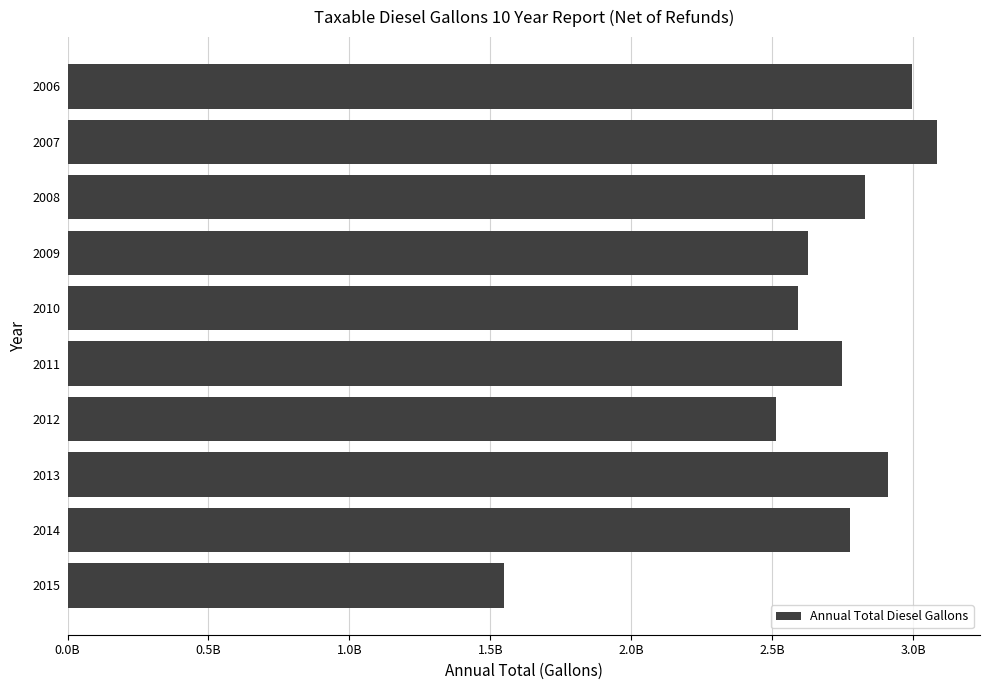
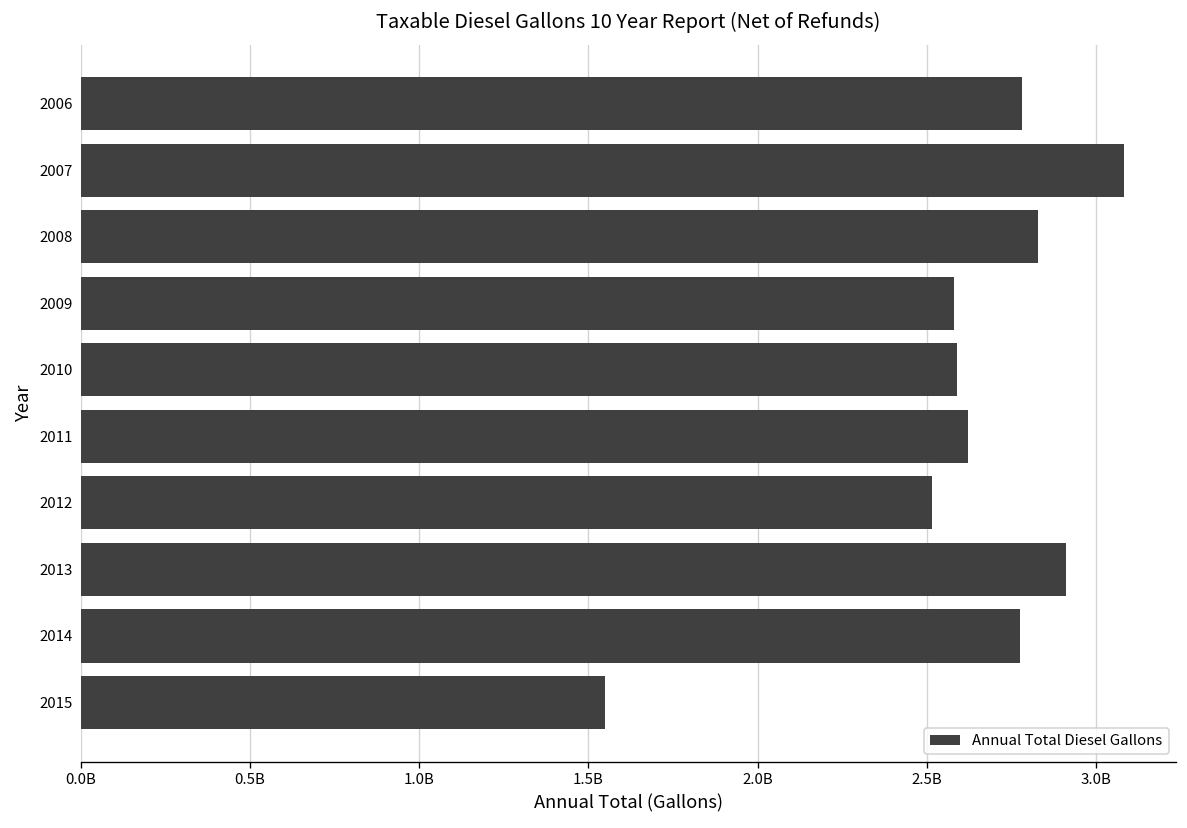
2006: 2990000000 -> 2780000000
2009: 2630000000 -> 2580000000
2011: 2750000000 -> 2620000000
